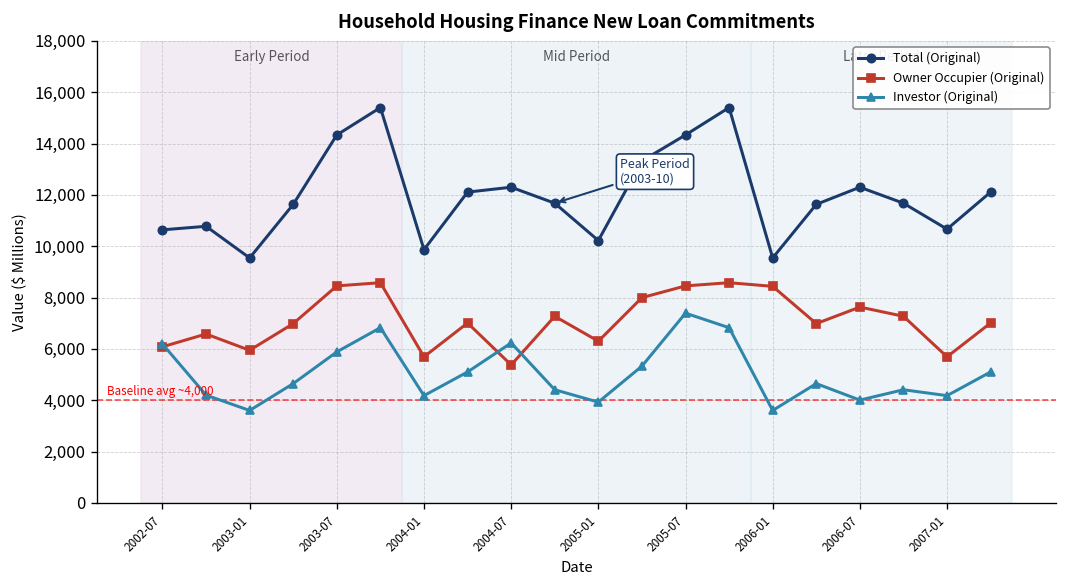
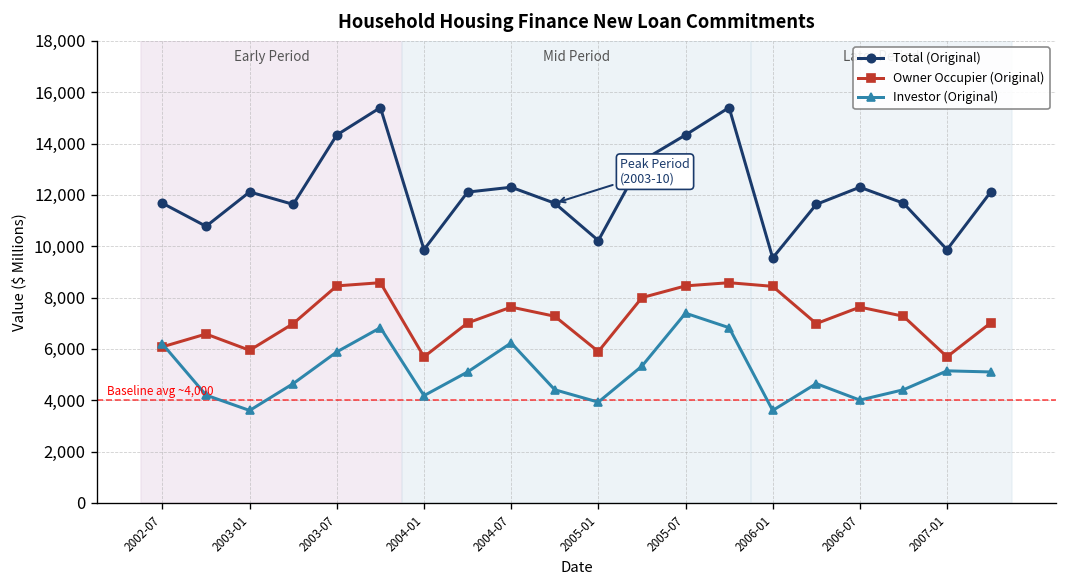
Total (Original), 2002-07: 10,600 -> 11,700
Total (Original), 2003-01: 9,500 -> 12,100
Owner Occupier (Original), 2004-07: 5,400 -> 7,600
Owner Occupier (Original), 2005-01: 6,300 -> 5,900
Total (Original), 2007-01: 10,700 -> 9,900
Investor (Original), 2007-01: 4,200 -> 5,100
